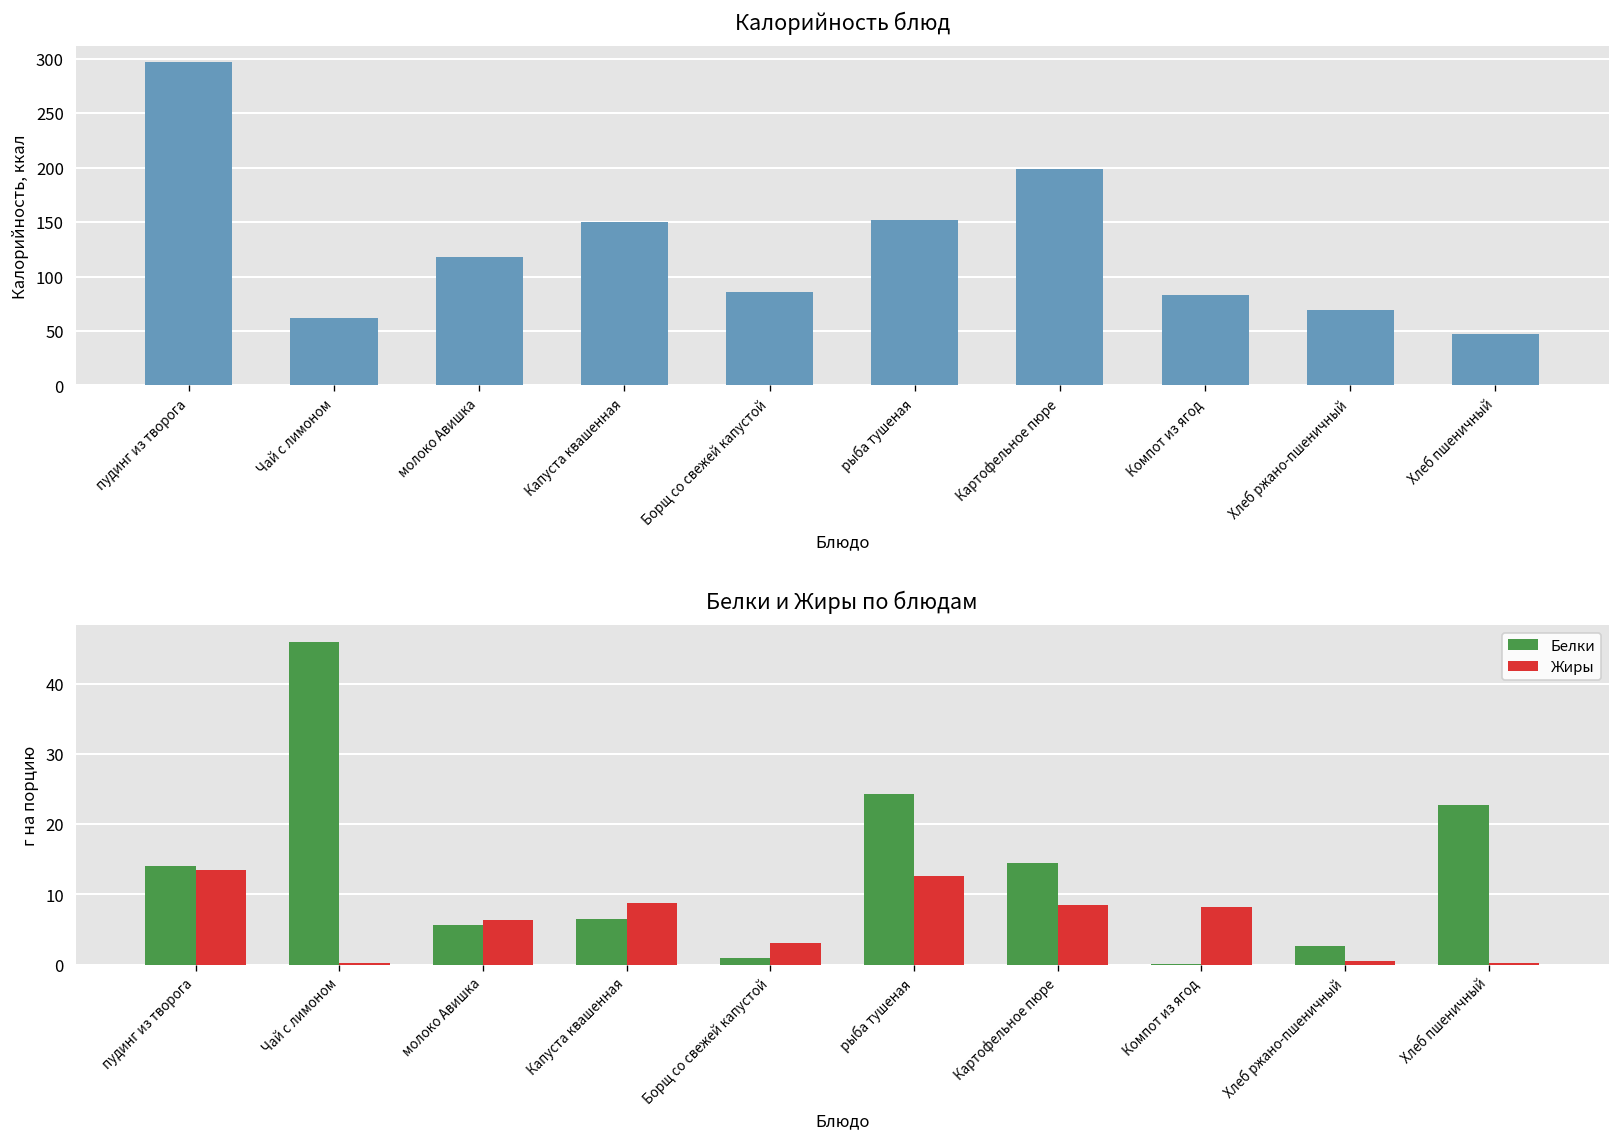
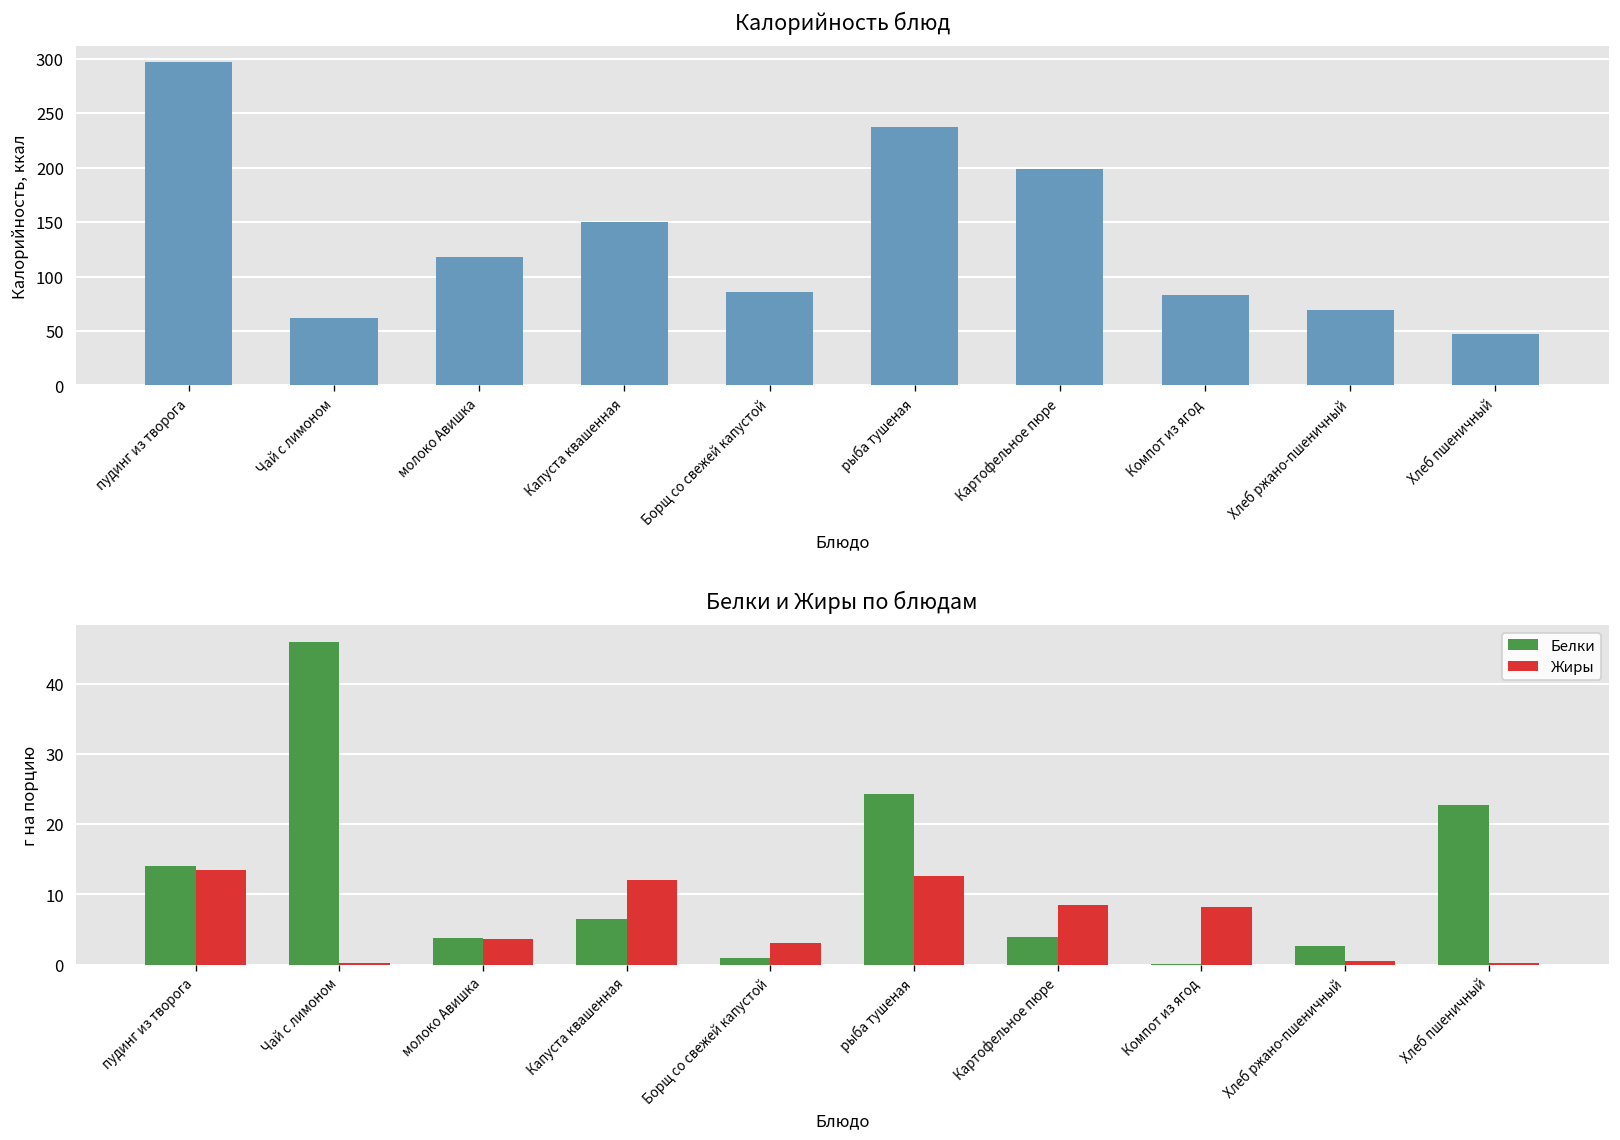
Калорийность блюд, рыба тушеная: 150 -> 240
Белки и Жиры по блюдам, Белки, молоко Авишка: 6 -> 4
Белки и Жиры по блюдам, Жиры, молоко Авишка: 6 -> 4
Белки и Жиры по блюдам, Жиры, Капуста квашенная: 9 -> 12
Белки и Жиры по блюдам, Белки, Картофельное пюре: 15 -> 4
